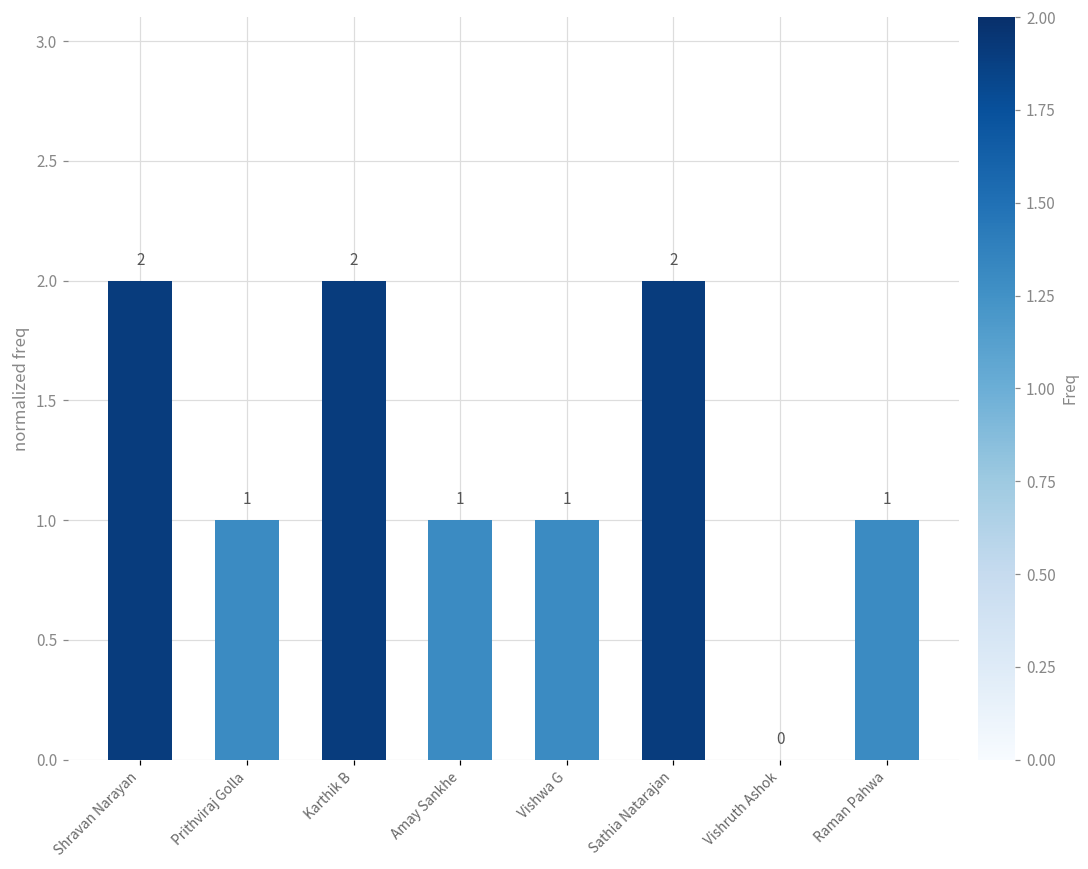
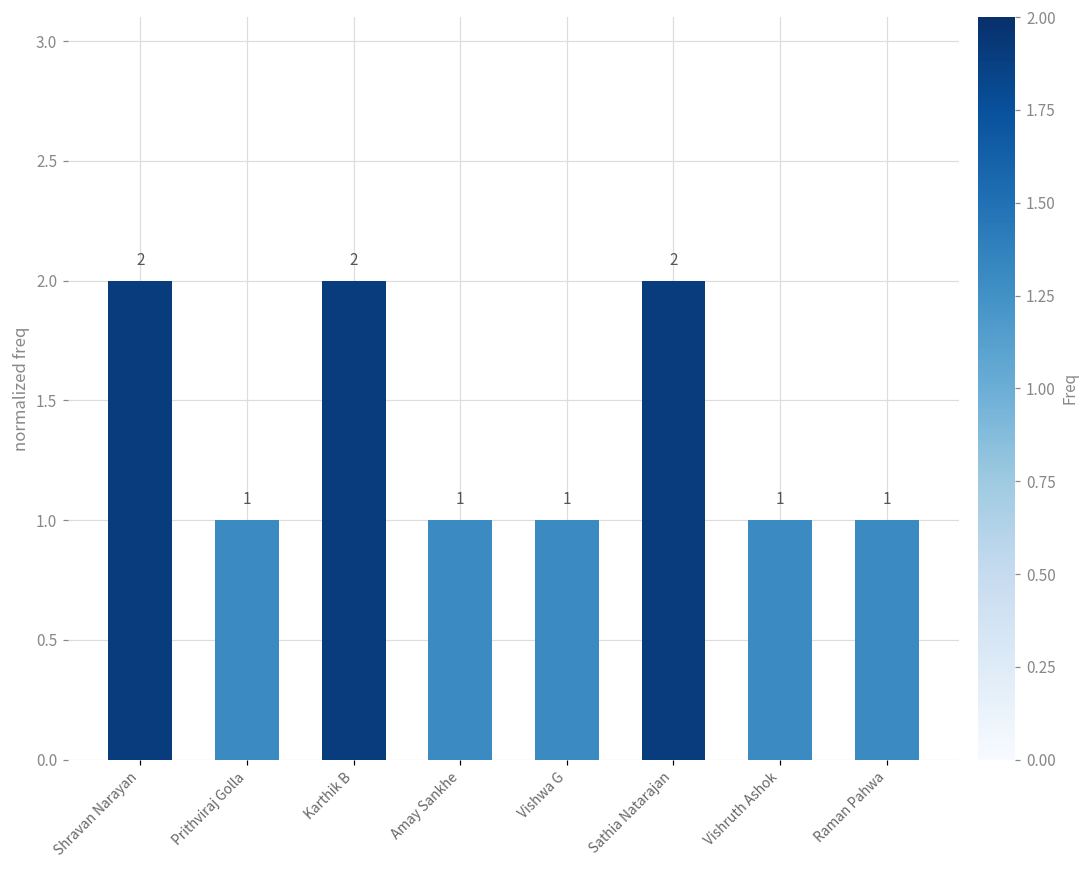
Vishruth Ashok: 0 -> 1
